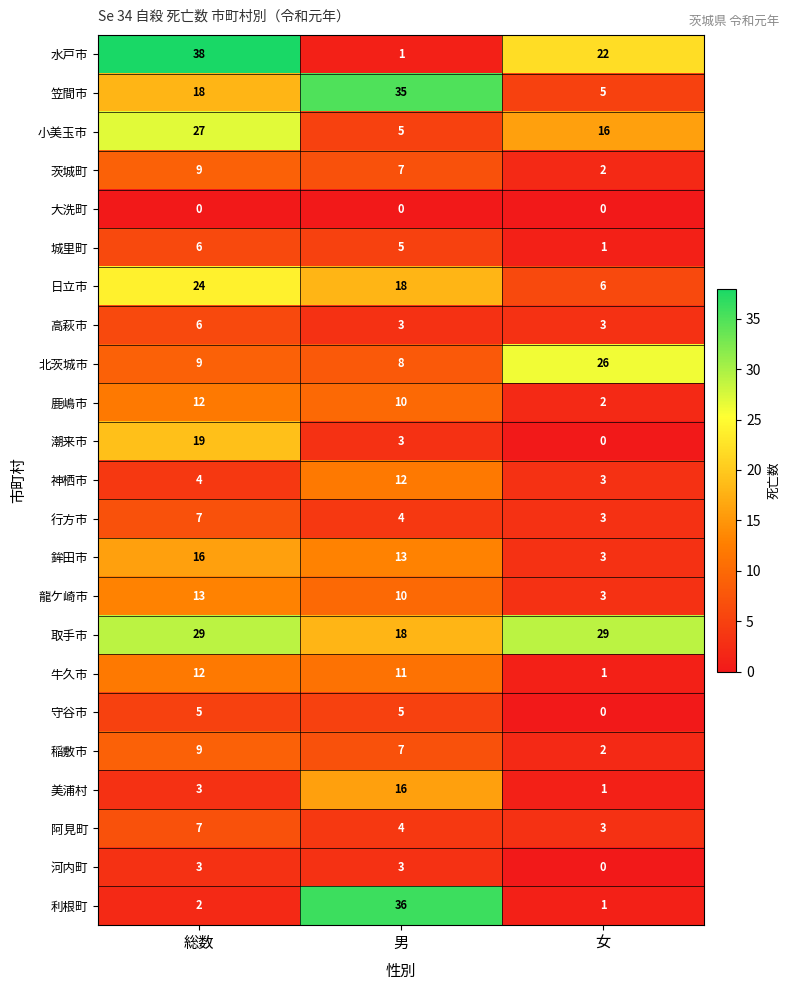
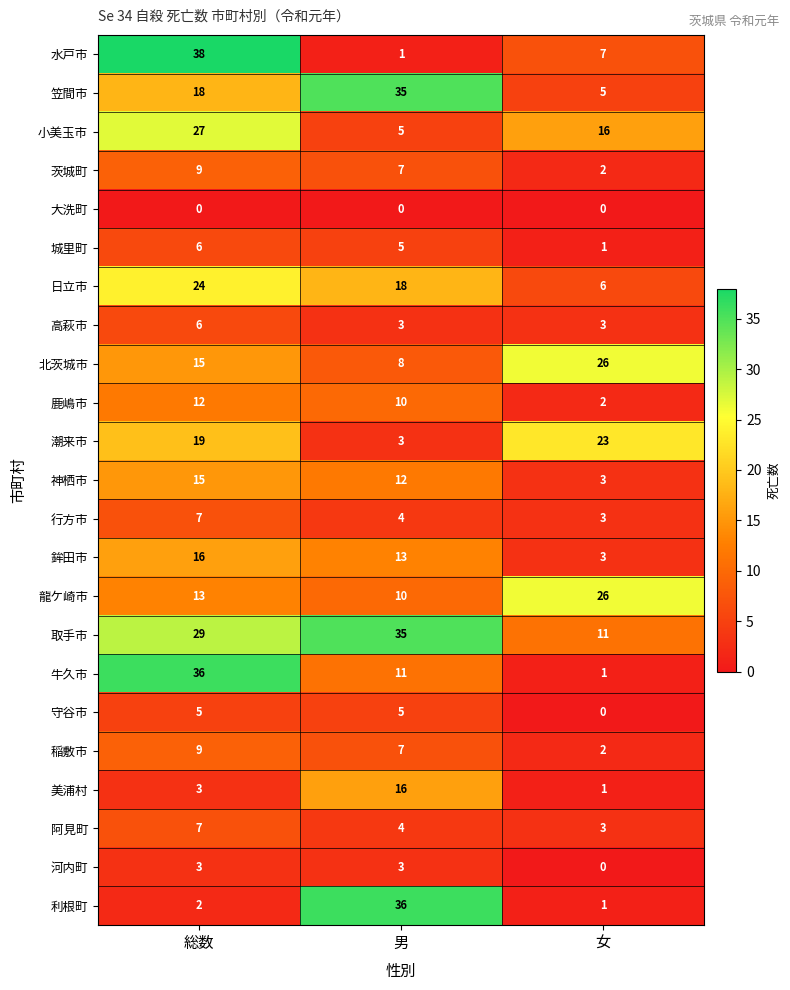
水戸市, 女: 22 -> 7
北茨城市, 総数: 9 -> 15
潮来市, 女: 0 -> 23
神栖市, 総数: 4 -> 15
龍ケ崎市, 女: 3 -> 26
取手市, 男: 18 -> 35
取手市, 女: 29 -> 11
牛久市, 総数: 12 -> 36
